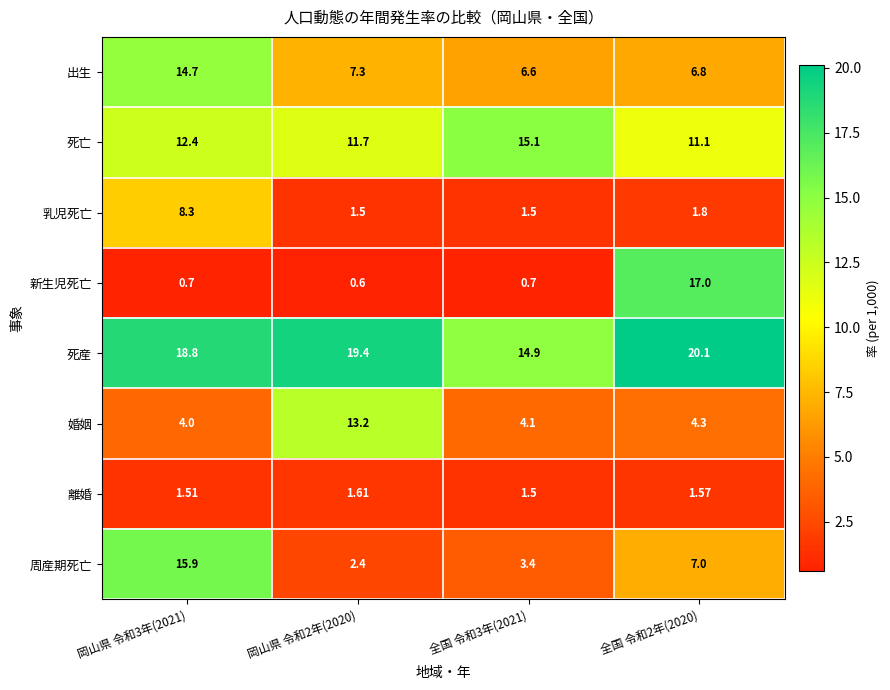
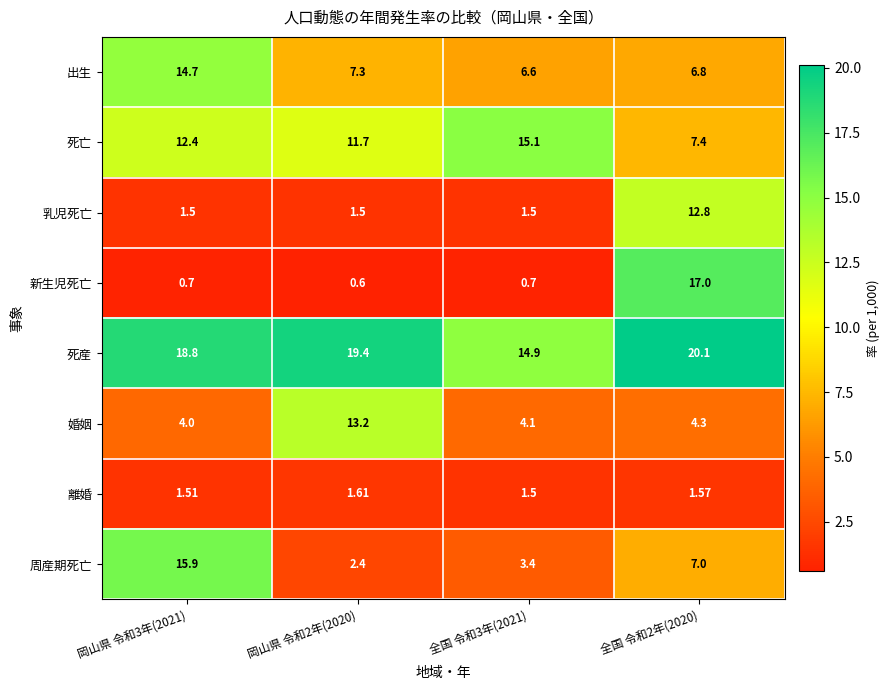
死亡, 全国 令和2年(2020): 11.1 -> 7.4
乳児死亡, 岡山県 令和3年(2021): 8.3 -> 1.5
乳児死亡, 全国 令和2年(2020): 1.8 -> 12.8
